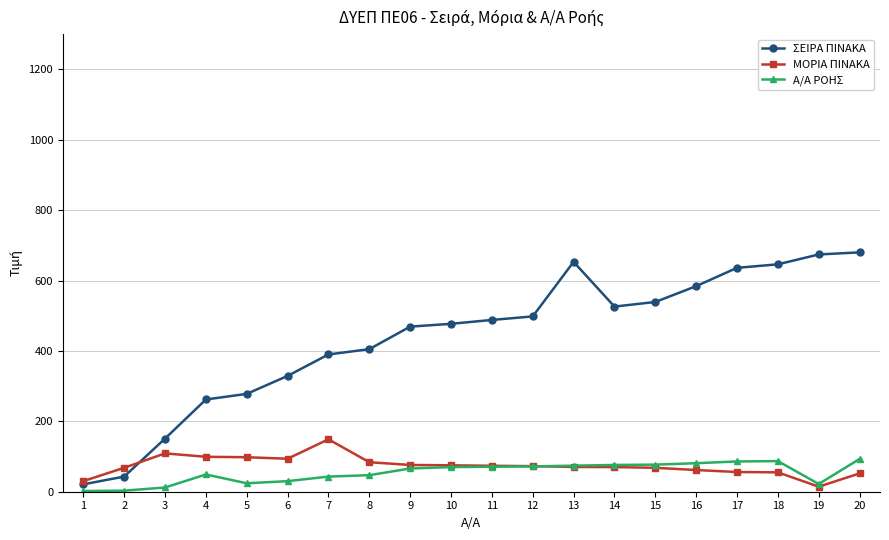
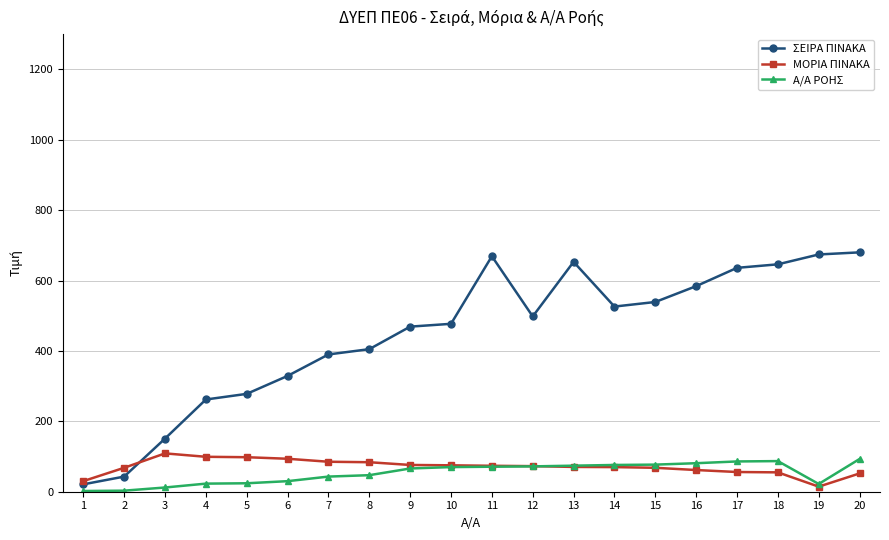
Α/Α ΡΟΗΣ, 4: 50 -> 20
ΜΟΡΙΑ ΠΙΝΑΚΑ, 7: 150 -> 90
ΣΕΙΡΑ ΠΙΝΑΚΑ, 11: 490 -> 670
